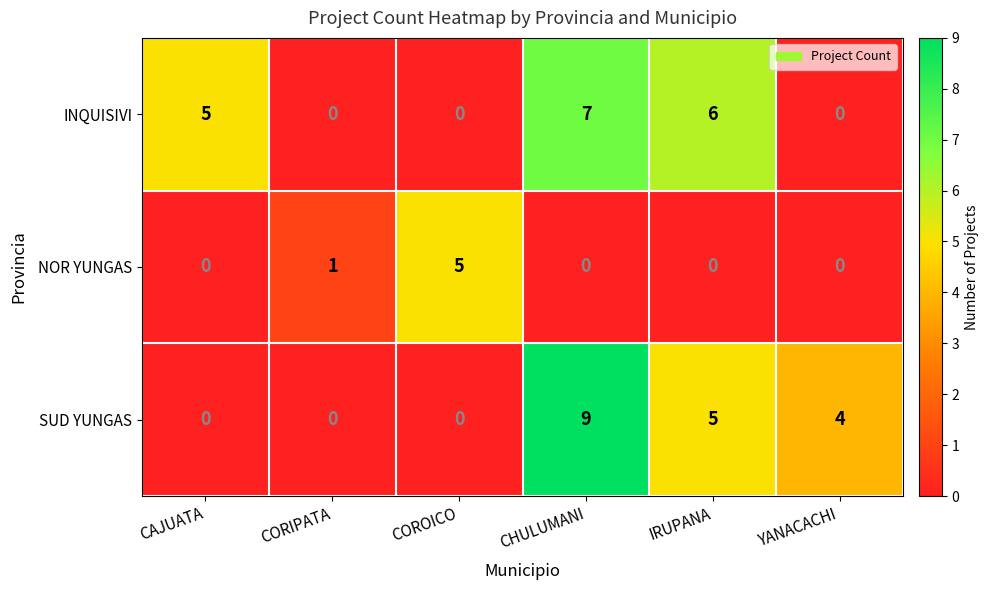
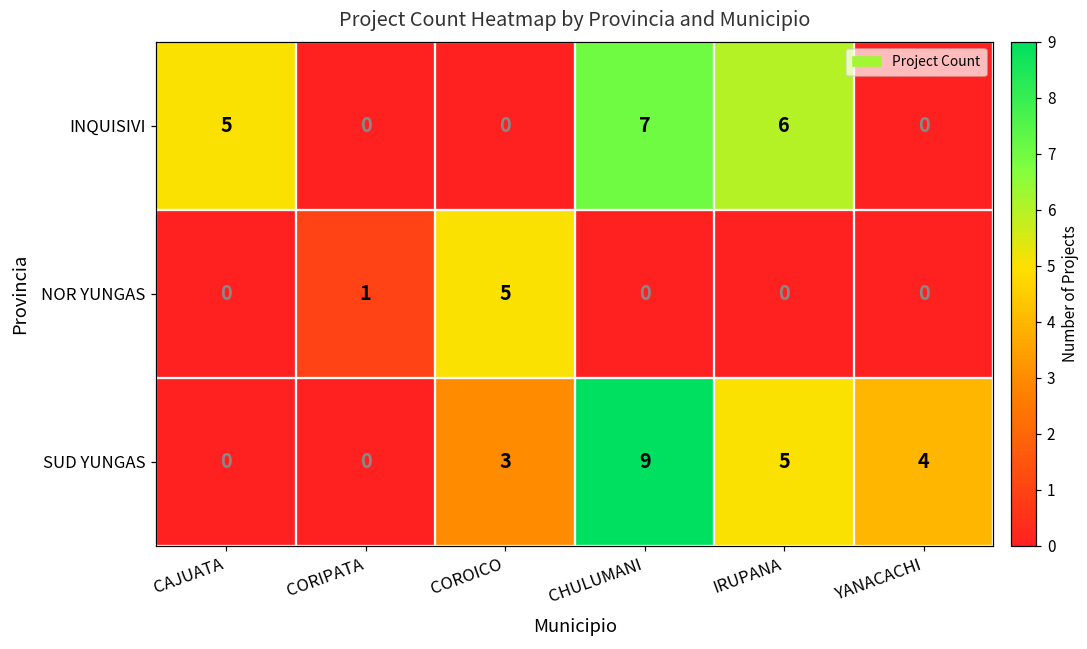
SUD YUNGAS, COROICO: 0 -> 3
